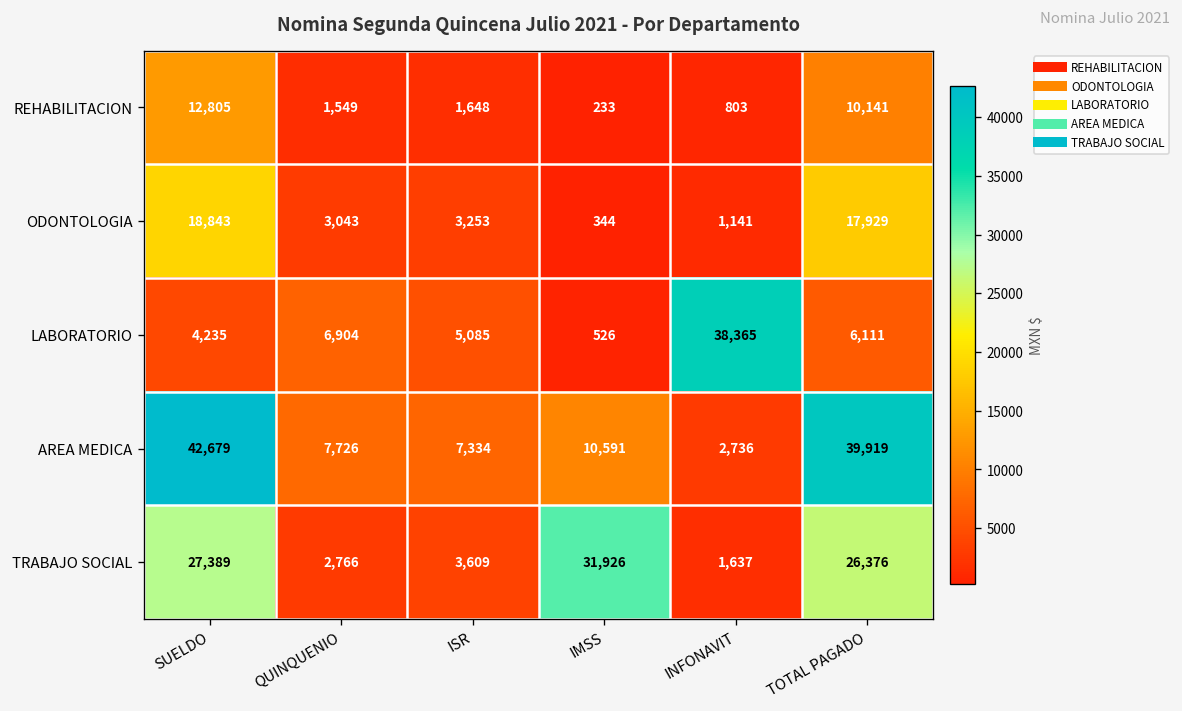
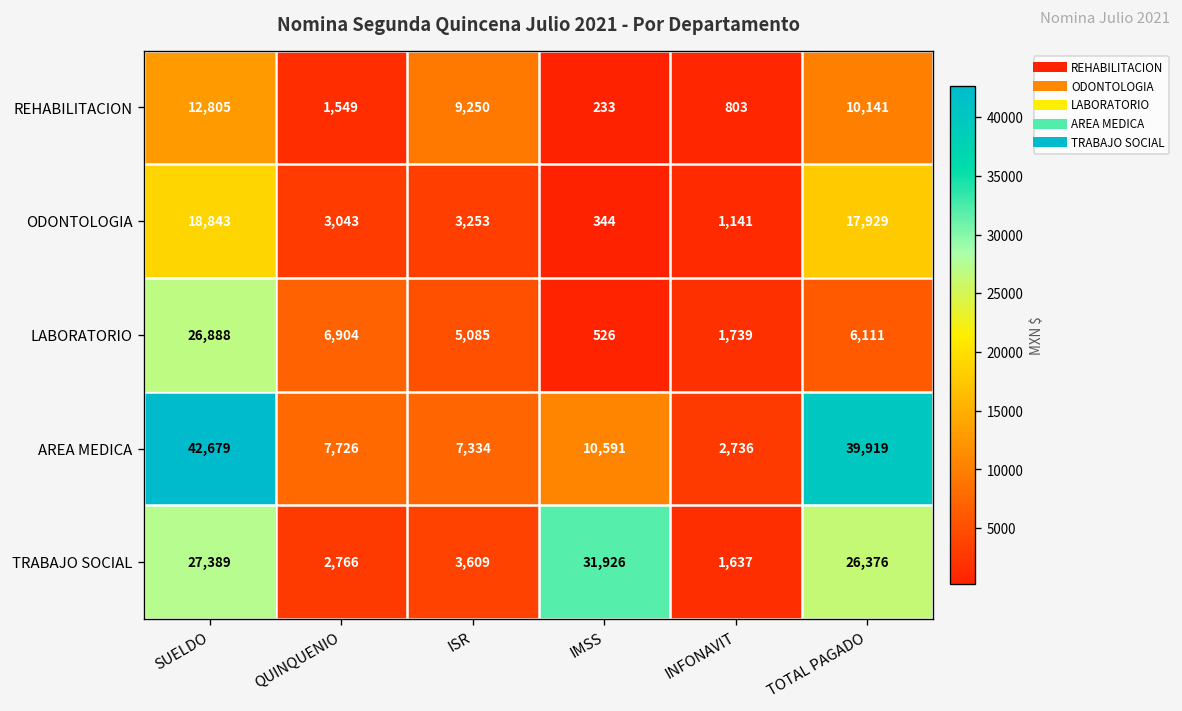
REHABILITACION, ISR: 1,648 -> 9,250
LABORATORIO, SUELDO: 4,235 -> 26,888
LABORATORIO, INFONAVIT: 38,365 -> 1,739
